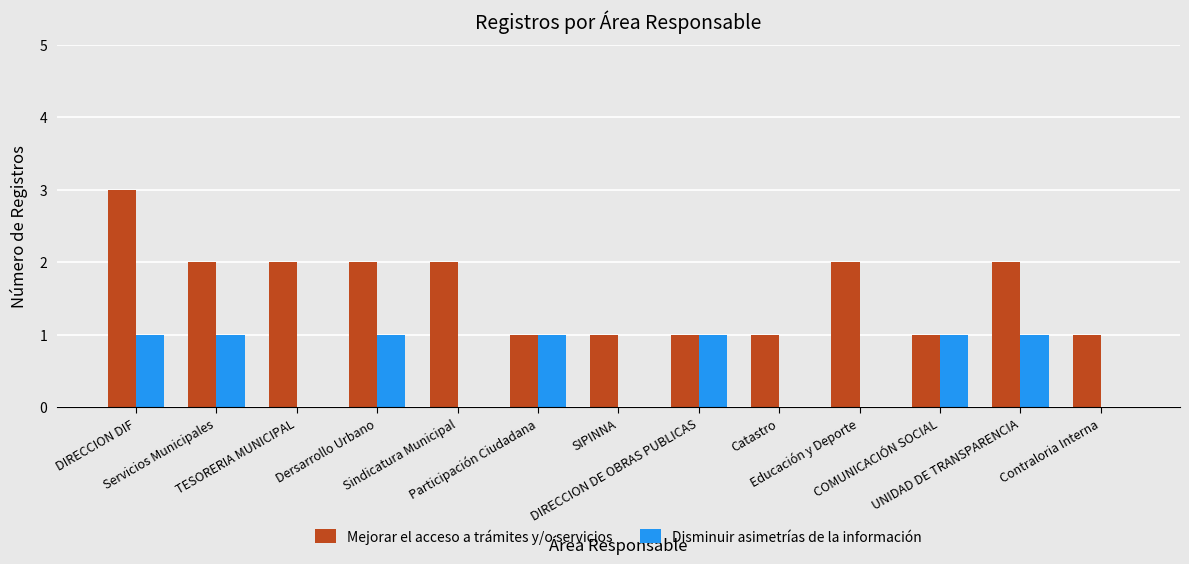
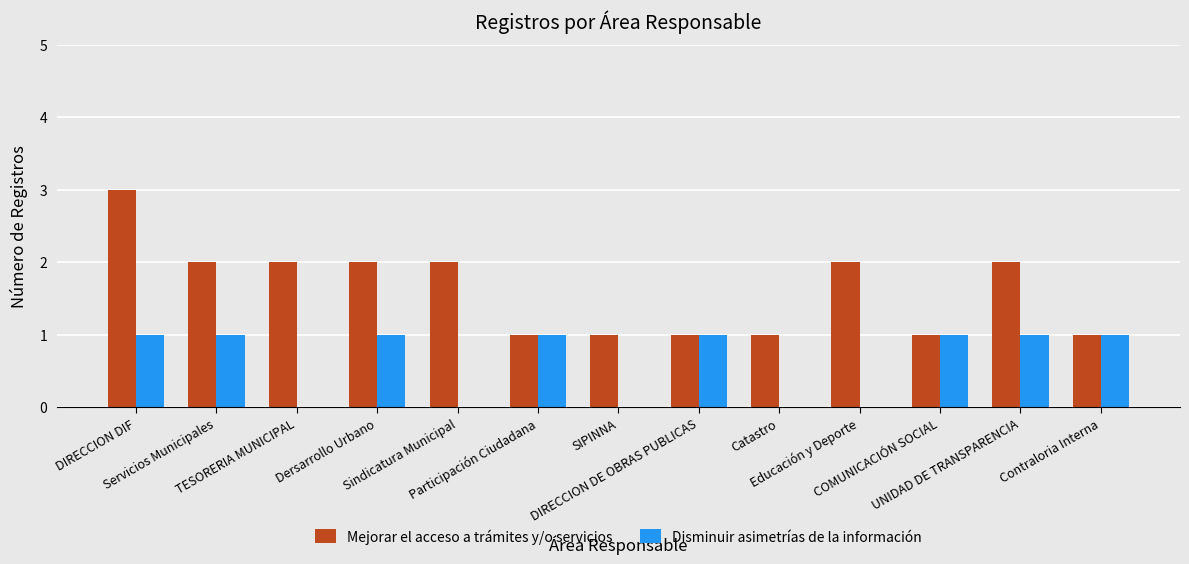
Disminuir asimetrías de la información, Contraloria Interna: 0 -> 1
